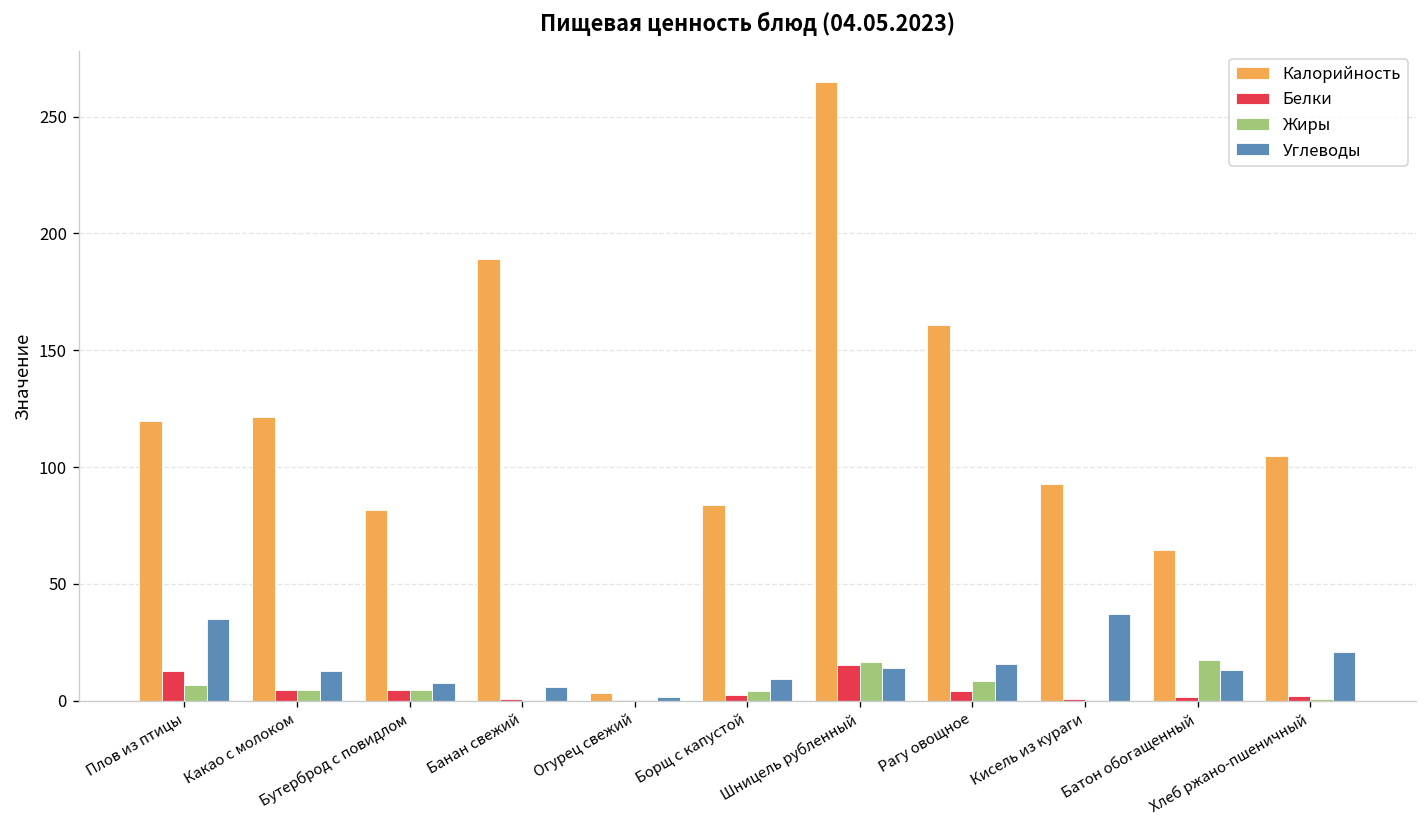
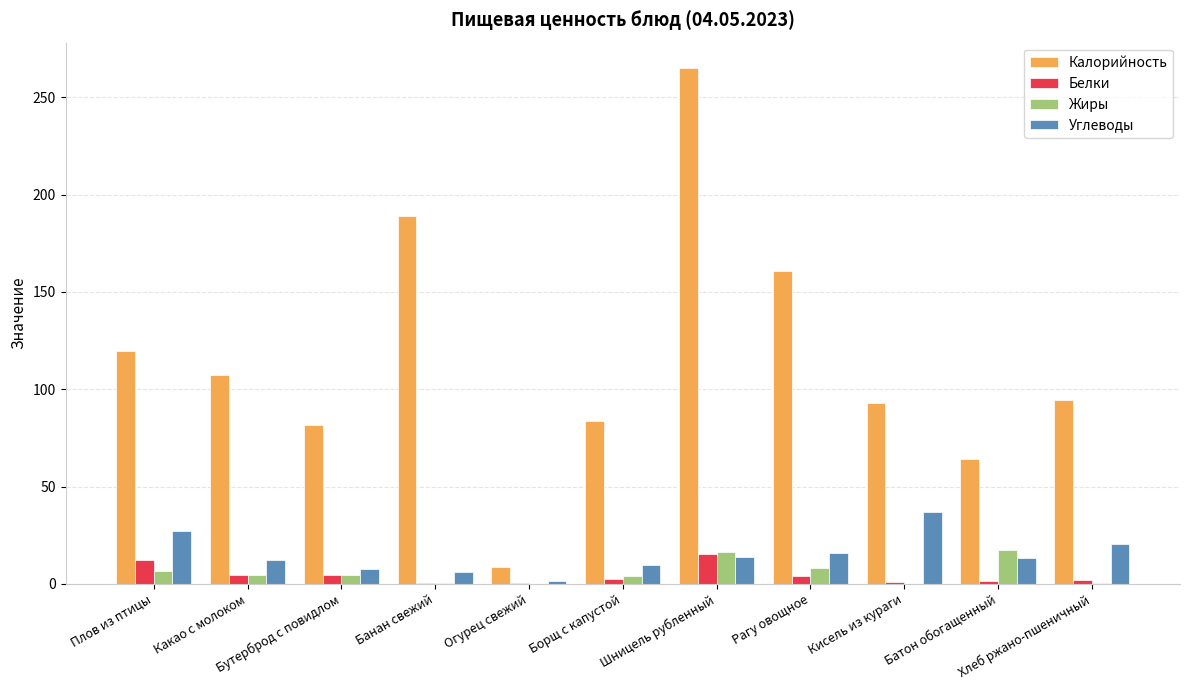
Углеводы, Плов из птицы: 35 -> 27
Калорийность, Какао с молоком: 121 -> 107
Калорийность, Огурец свежий: 3 -> 8
Калорийность, Хлеб ржано-пшеничный: 105 -> 94
